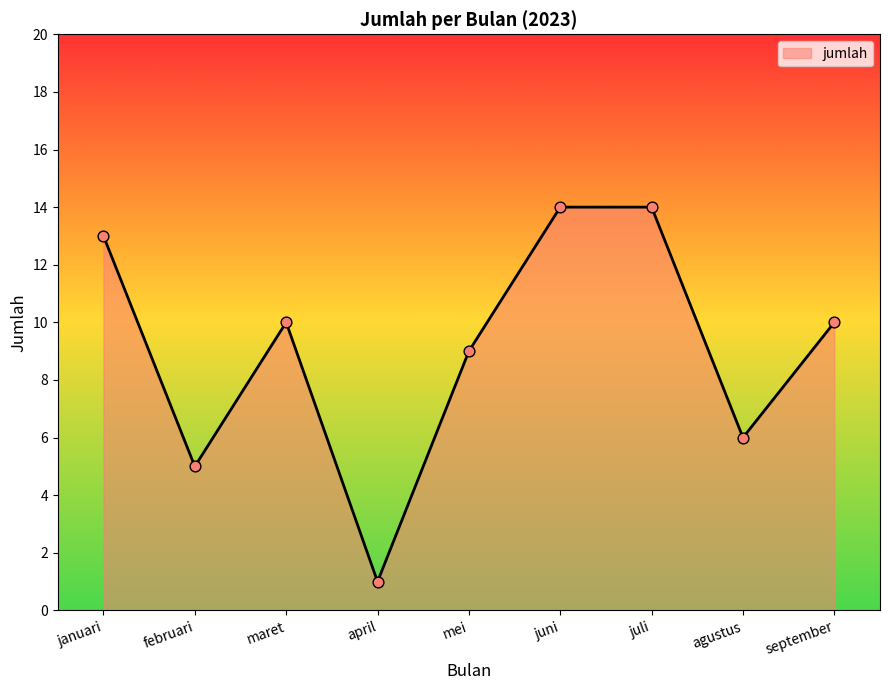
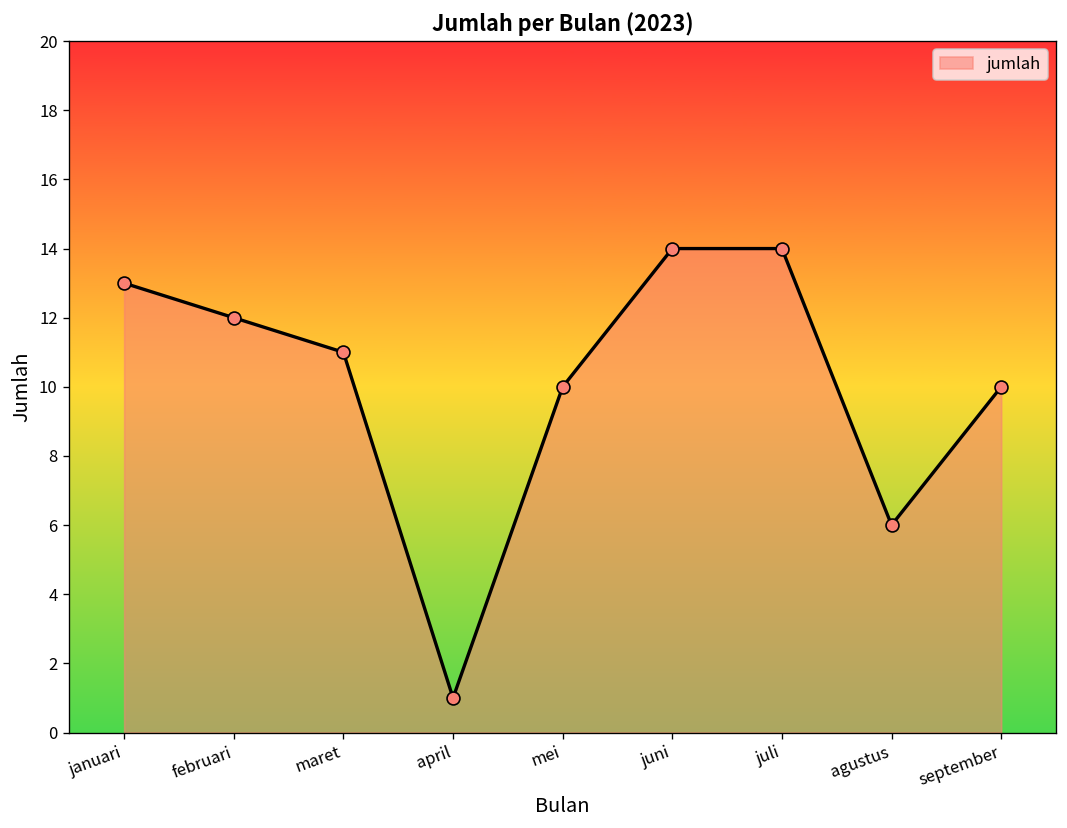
februari: 5 -> 12
maret: 10 -> 11
mei: 9 -> 10
